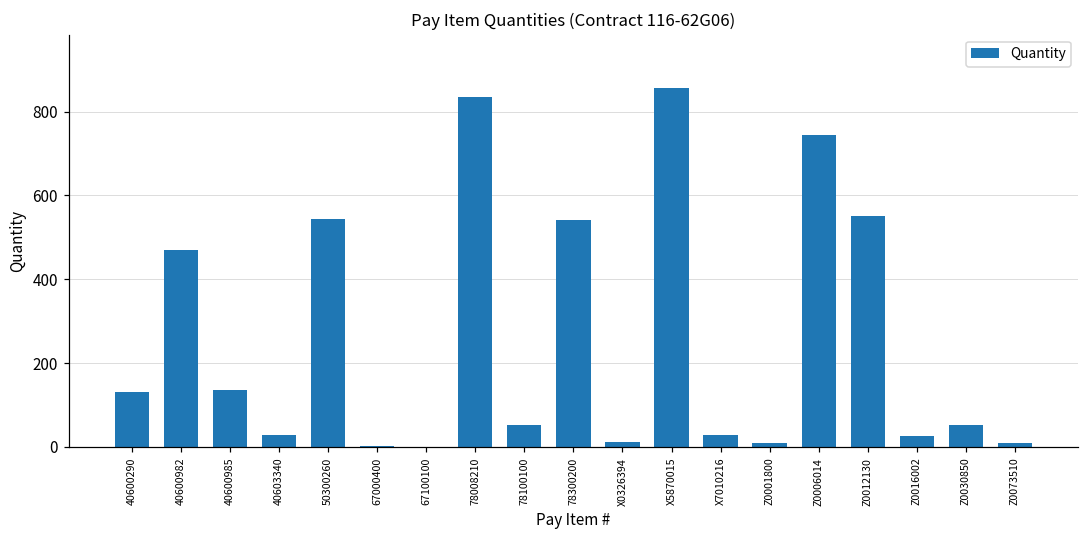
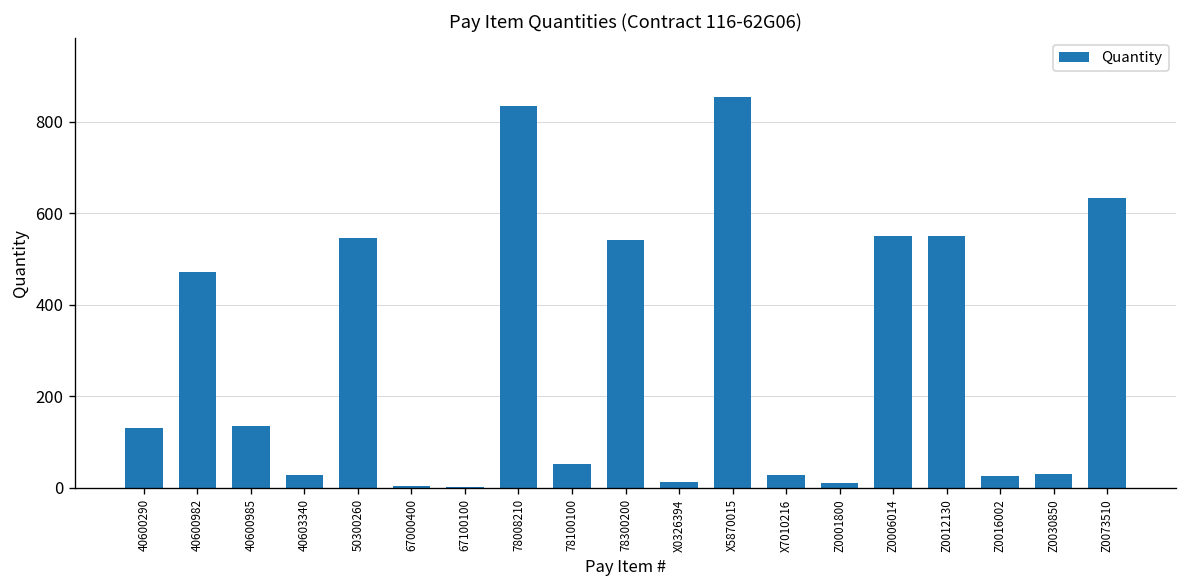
Z0006014: 740 -> 550
Z0030850: 50 -> 30
Z0073510: 10 -> 630
